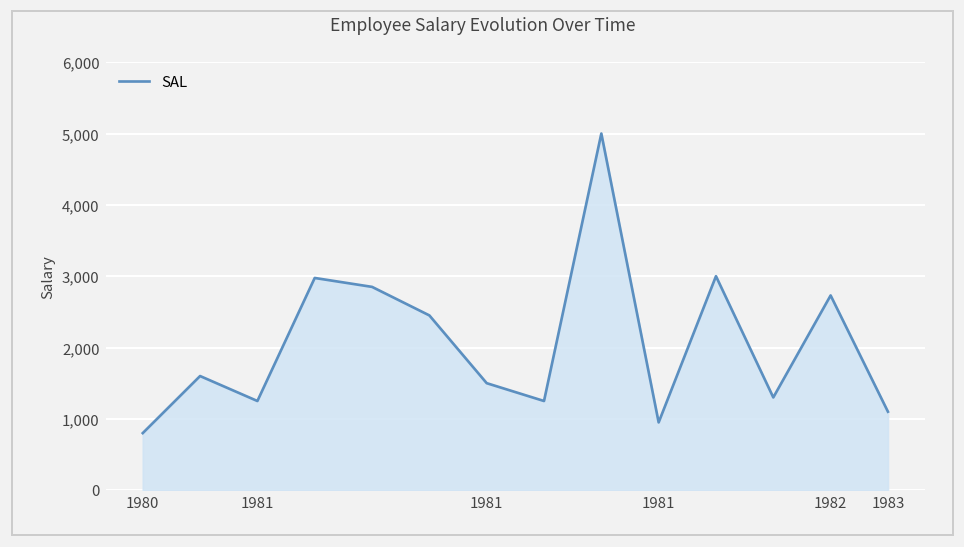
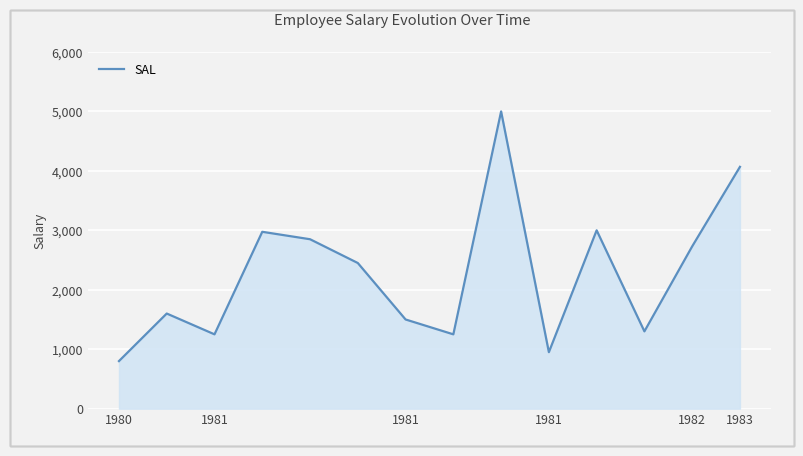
1983: 1,100 -> 4,100
